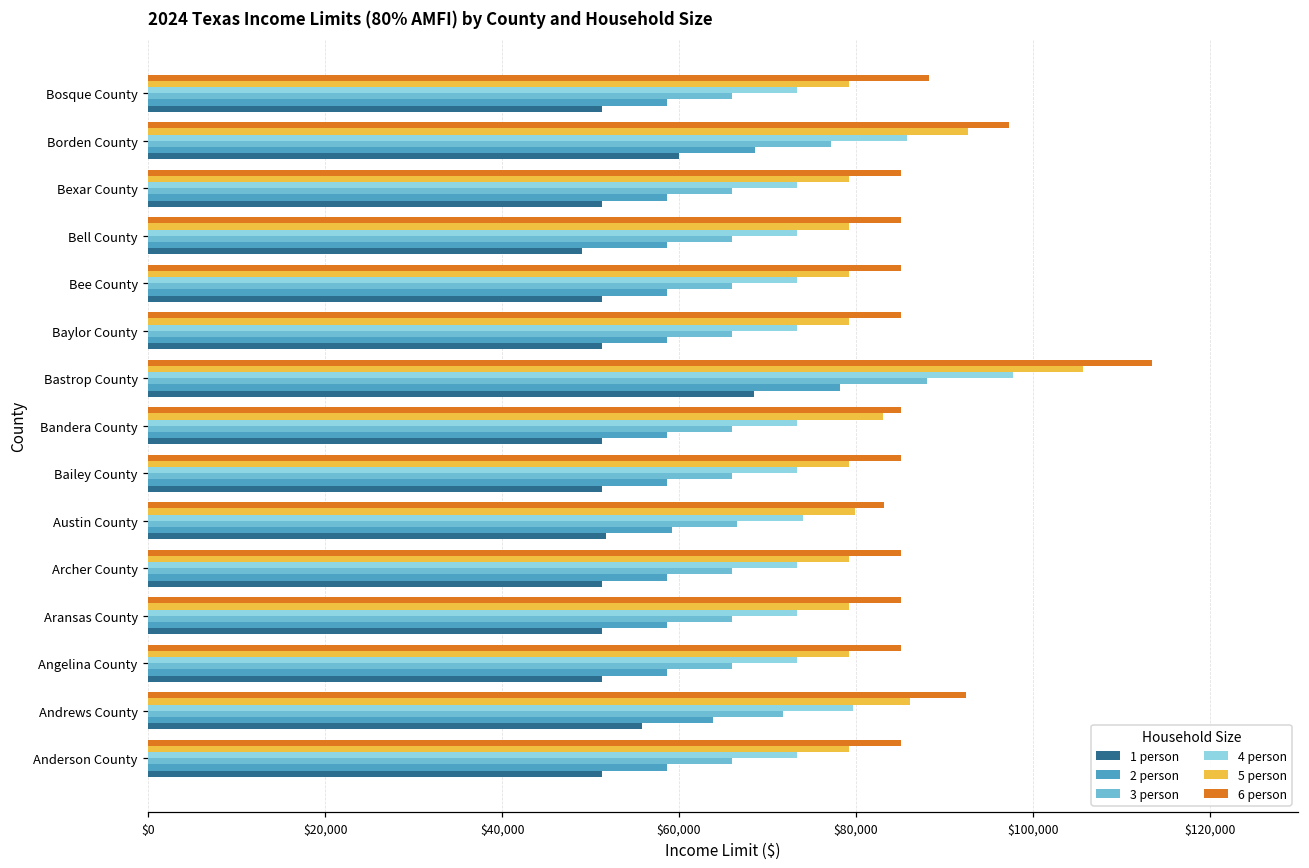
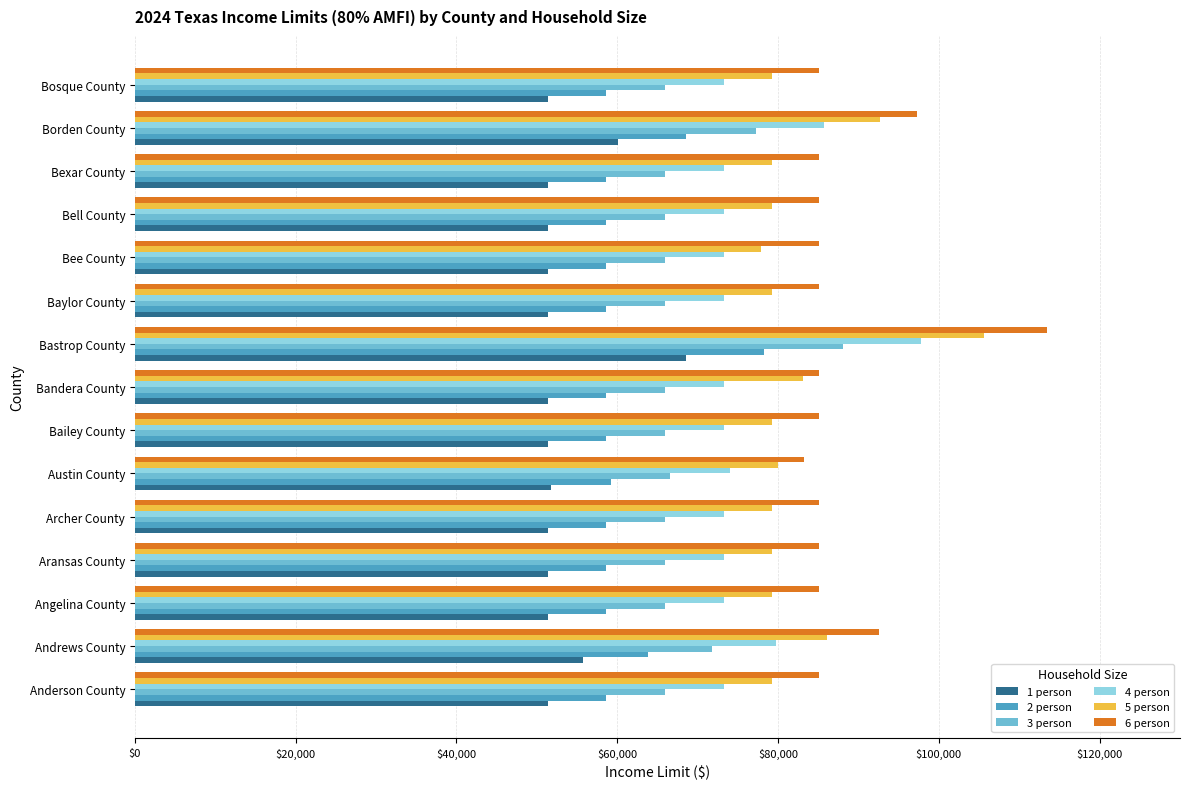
6 person, Bosque County: $88,000 -> $85,000
1 person, Bell County: $49,000 -> $51,000
5 person, Bee County: $79,000 -> $78,000
